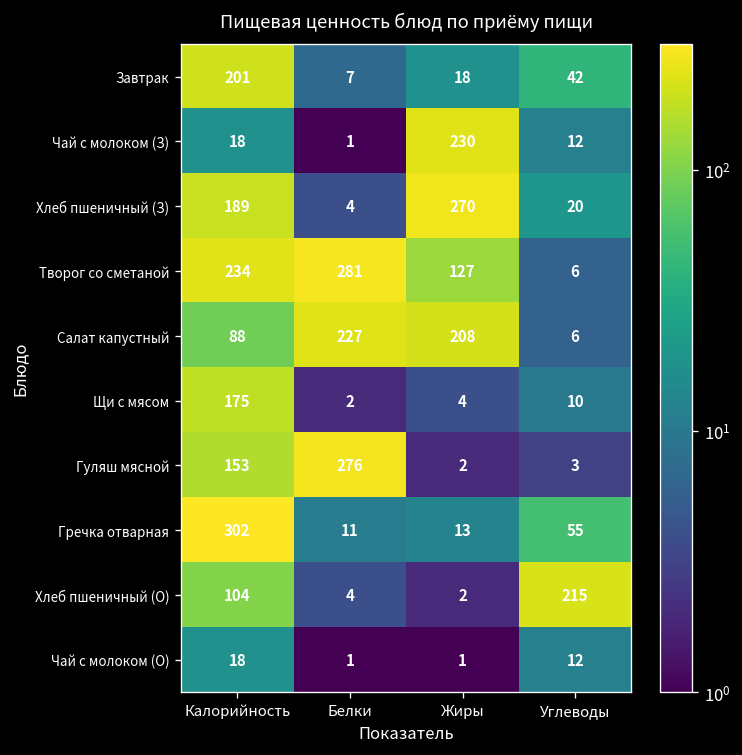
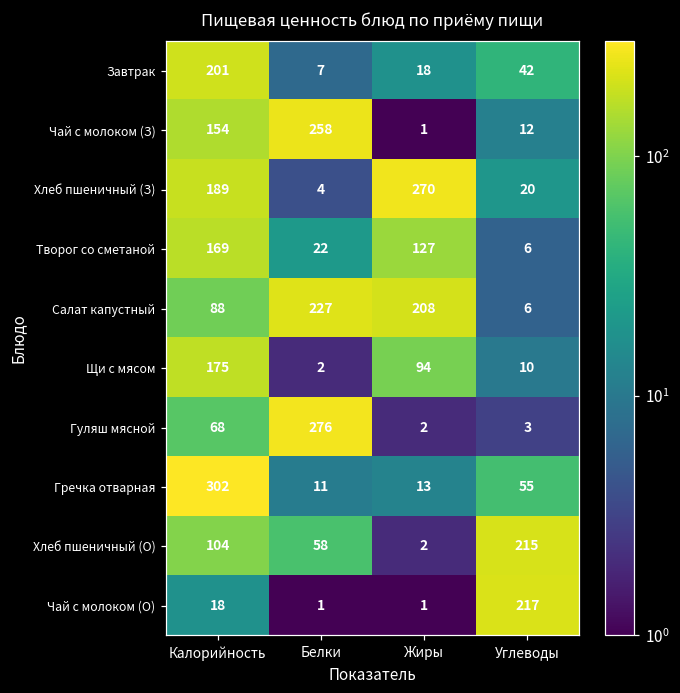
Чай с молоком (З), Калорийность: 18 -> 154
Чай с молоком (З), Белки: 1 -> 258
Чай с молоком (З), Жиры: 230 -> 1
Творог со сметаной, Калорийность: 234 -> 169
Творог со сметаной, Белки: 281 -> 22
Щи с мясом, Жиры: 4 -> 94
Гуляш мясной, Калорийность: 153 -> 68
Хлеб пшеничный (О), Белки: 4 -> 58
Чай с молоком (О), Углеводы: 12 -> 217
